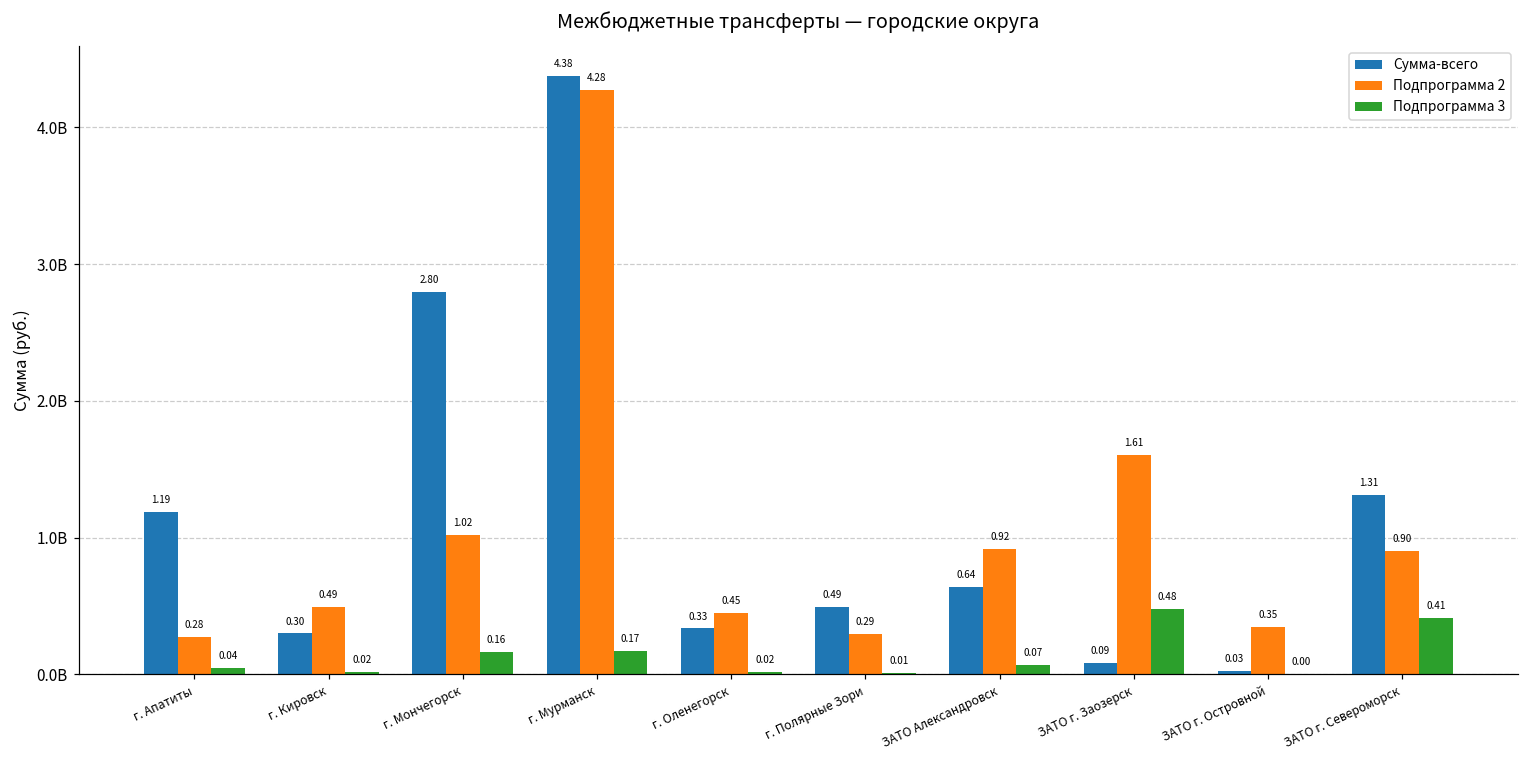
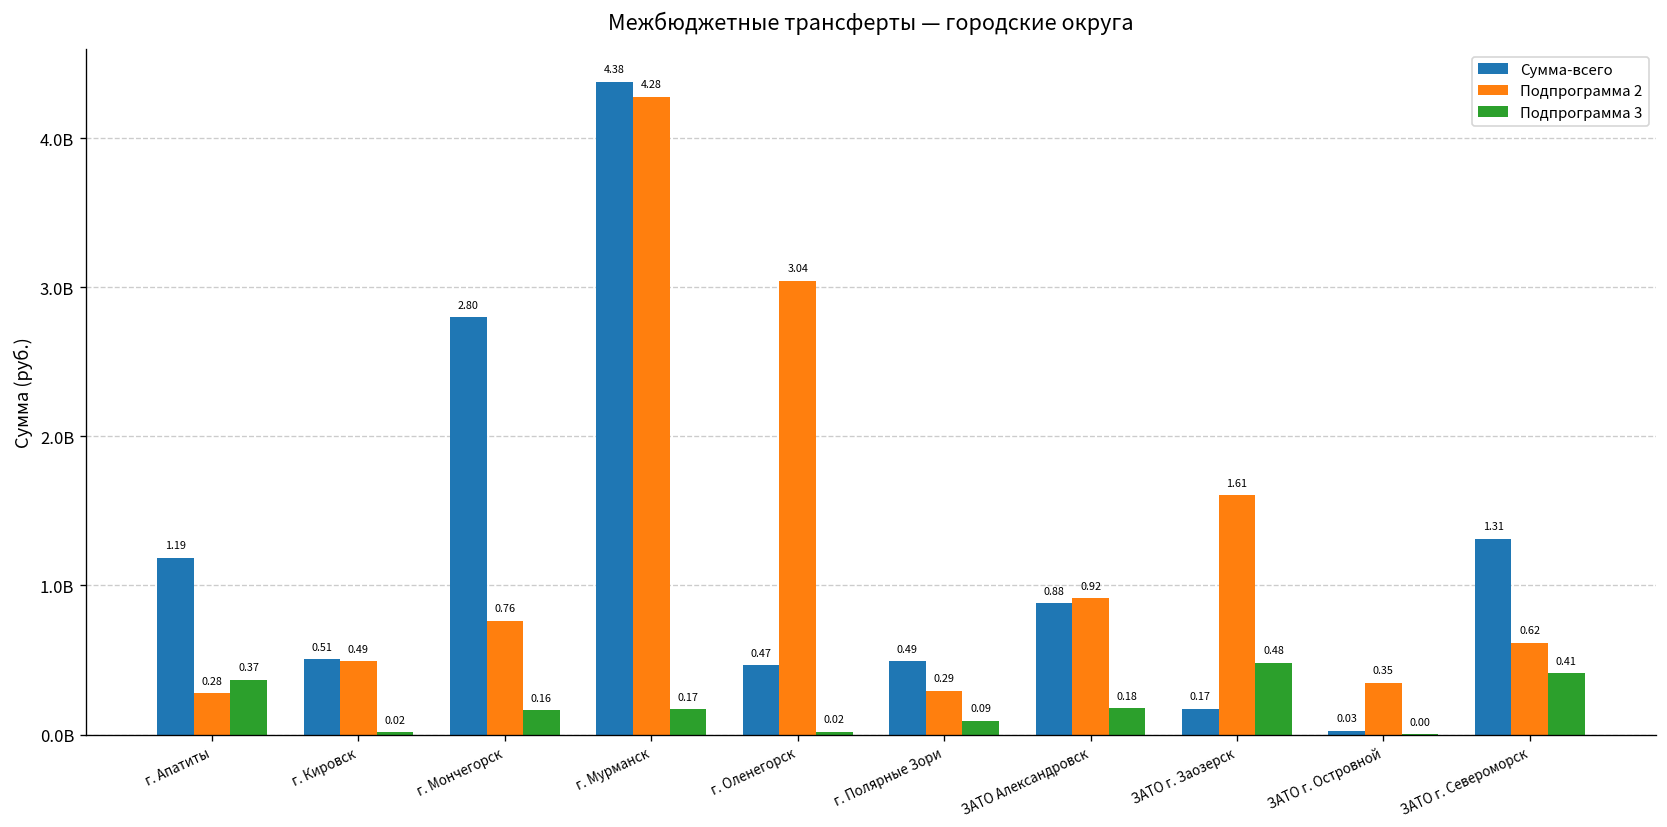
Подпрограмма 3, г. Апатиты: 0.04 -> 0.37
Сумма-всего, г. Кировск: 0.30 -> 0.51
Подпрограмма 2, г. Мончегорск: 1.02 -> 0.76
Сумма-всего, г. Оленегорск: 0.33 -> 0.47
Подпрограмма 2, г. Оленегорск: 0.45 -> 3.04
Подпрограмма 3, г. Полярные Зори: 0.01 -> 0.09
Сумма-всего, ЗАТО Александровск: 0.64 -> 0.88
Подпрограмма 3, ЗАТО Александровск: 0.07 -> 0.18
Сумма-всего, ЗАТО г. Заозерск: 0.09 -> 0.17
Подпрограмма 2, ЗАТО г. Североморск: 0.90 -> 0.62
